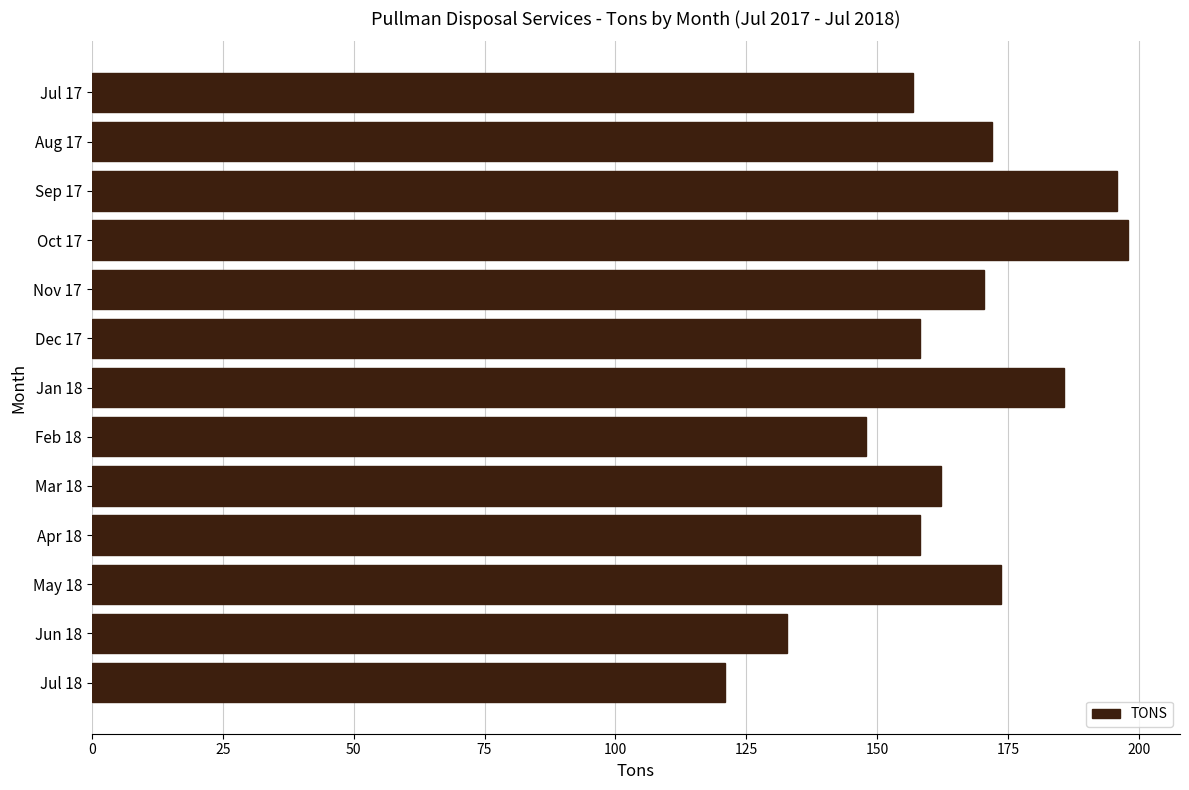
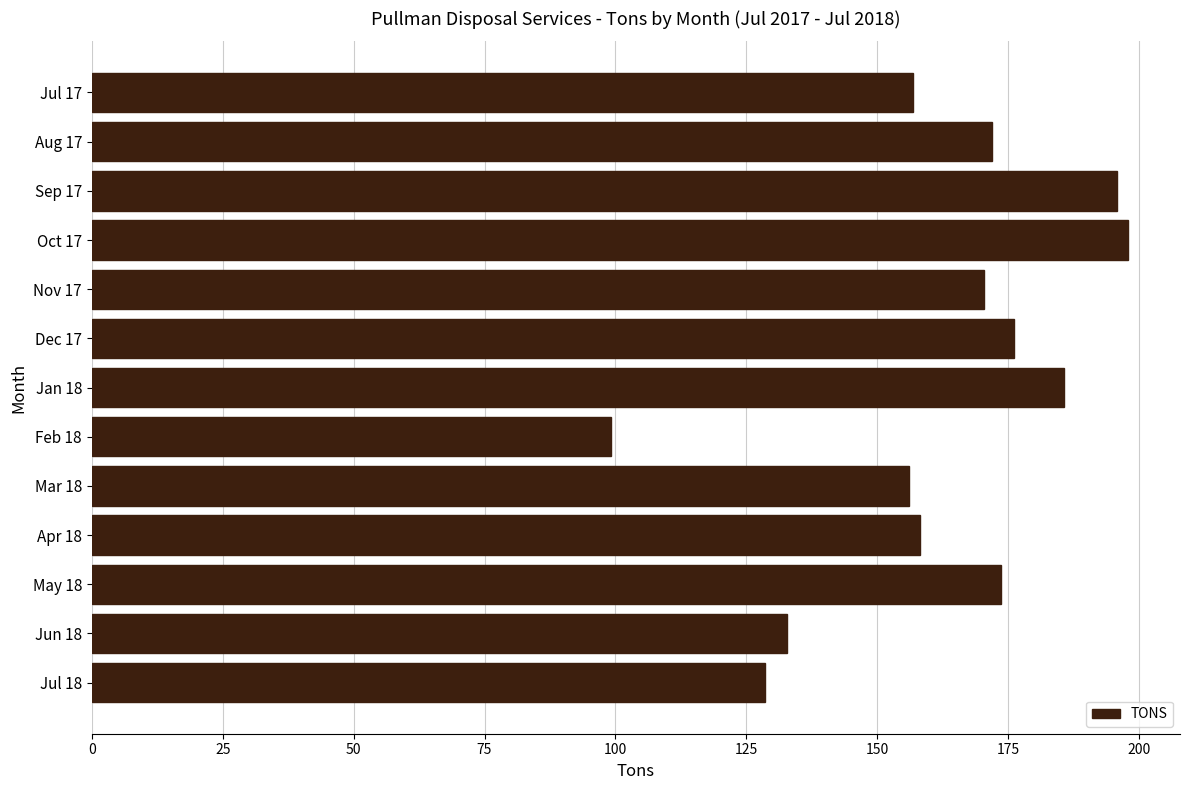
Dec 17: 158 -> 176
Feb 18: 148 -> 99
Mar 18: 162 -> 156
Jul 18: 121 -> 129
